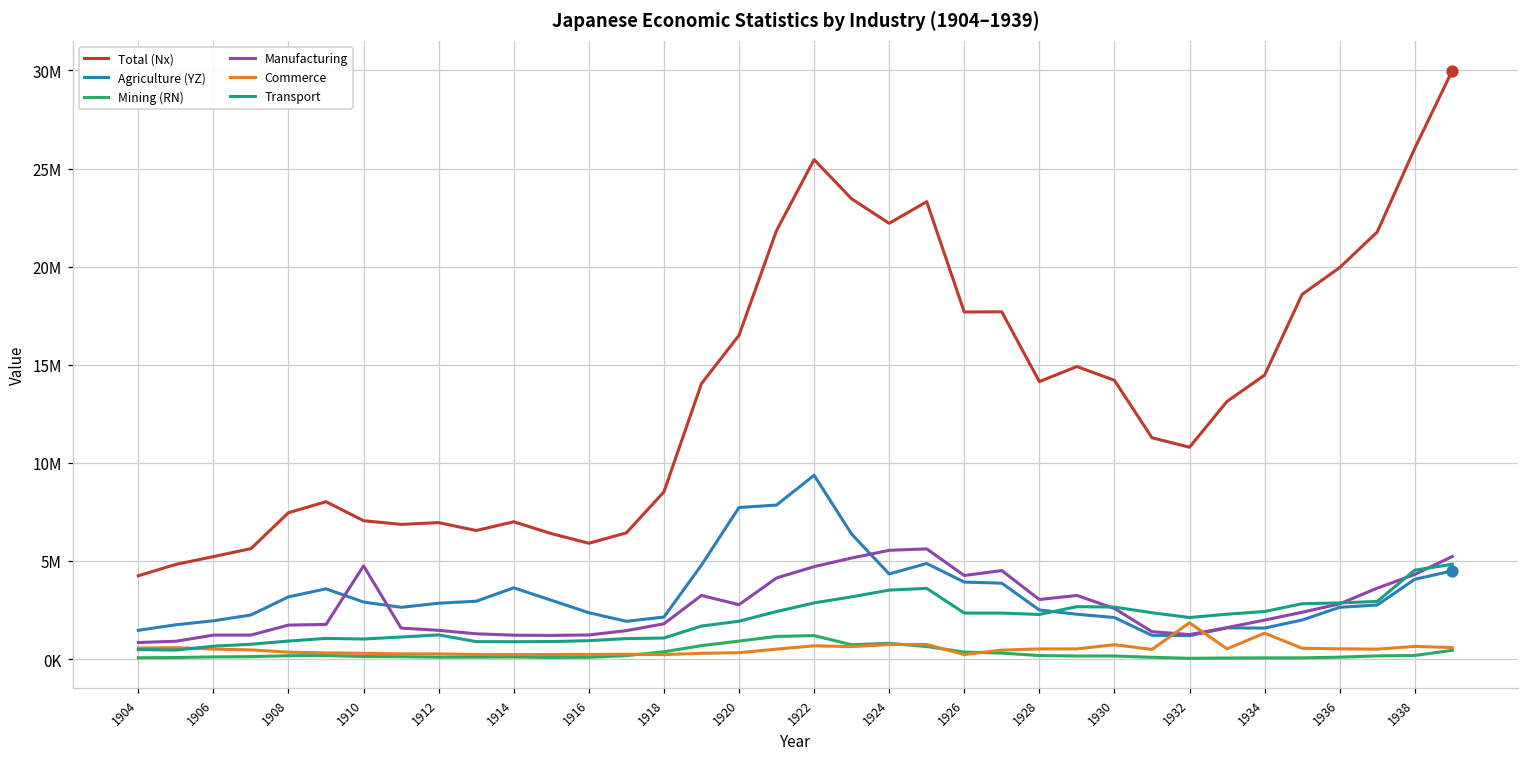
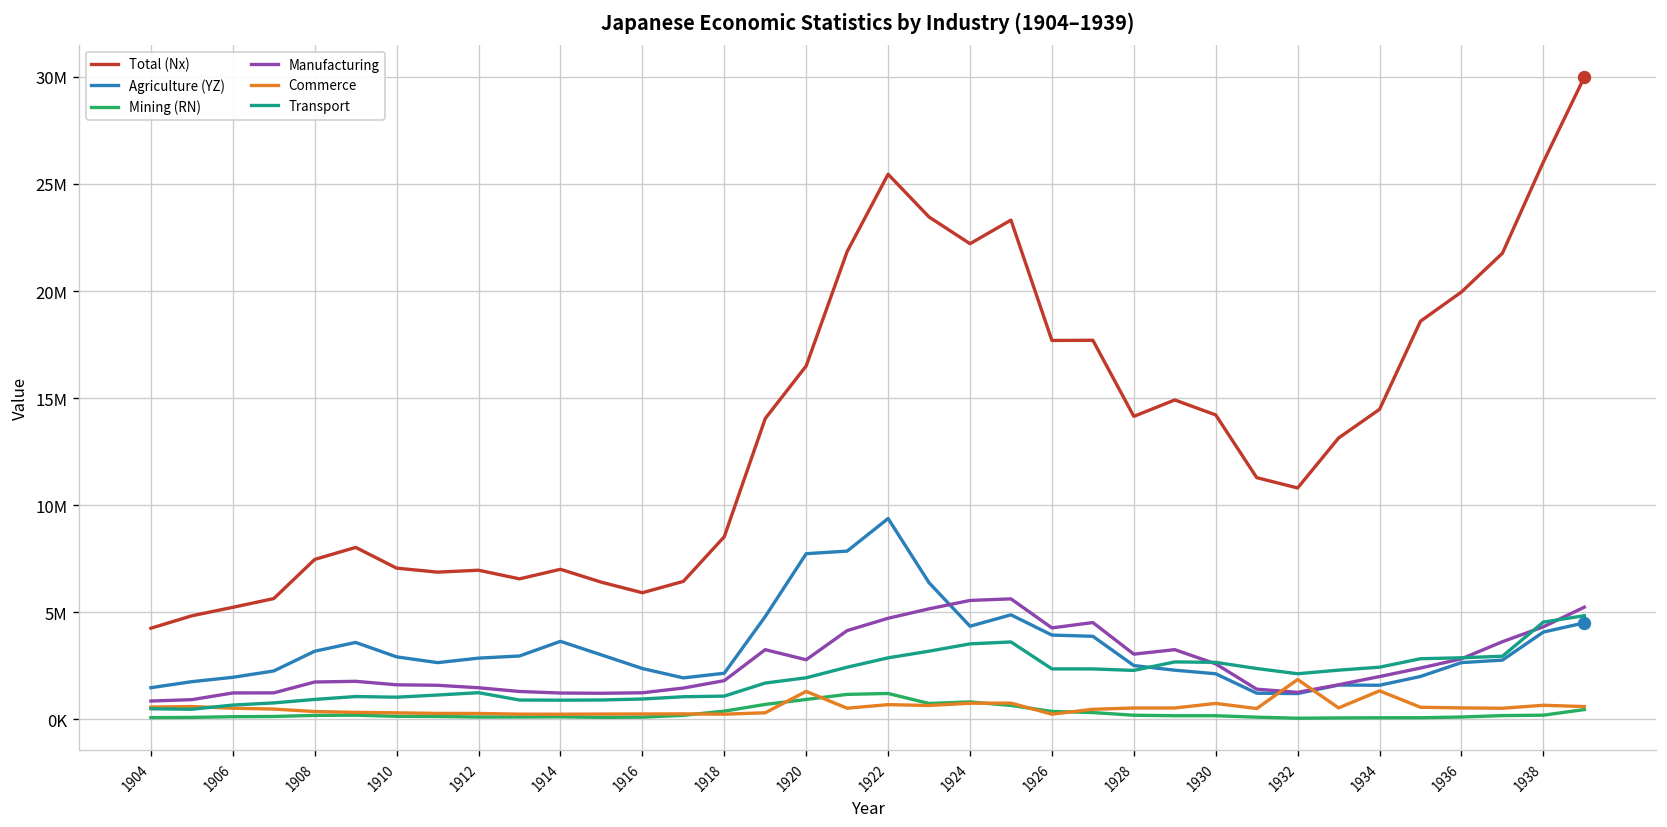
Manufacturing, 1910: 4800000 -> 1600000
Commerce, 1920: 300000 -> 1300000
